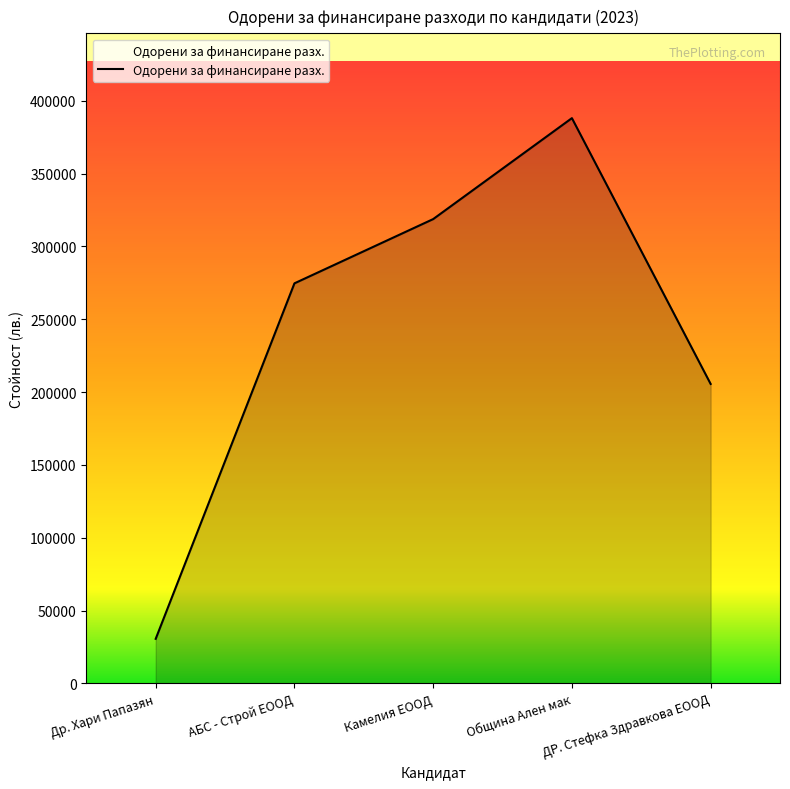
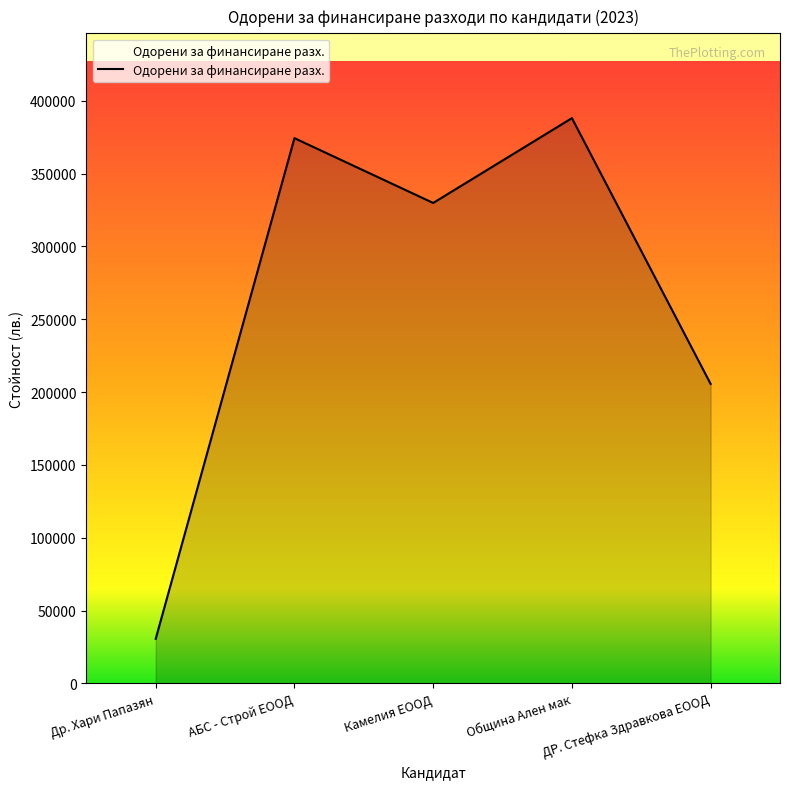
АБС - Строй ЕООД: 275000 -> 374000
Камелия ЕООД: 319000 -> 330000
